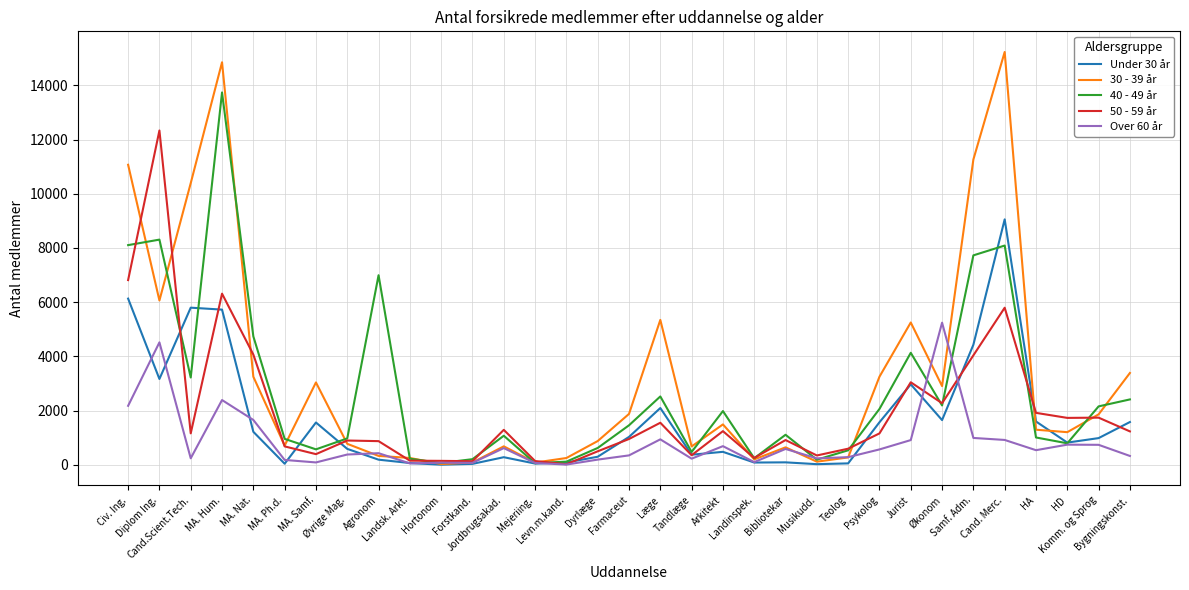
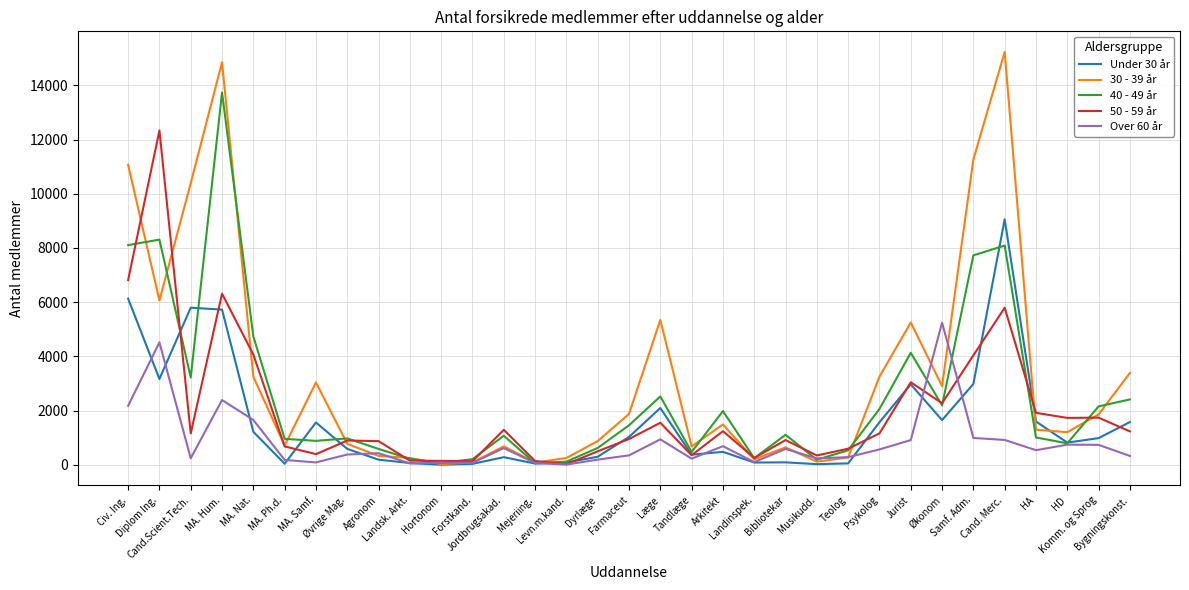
40 - 49 år, MA. Samf.: 600 -> 900
40 - 49 år, Agronom: 7000 -> 600
Under 30 år, Samf. Adm.: 4400 -> 3000
